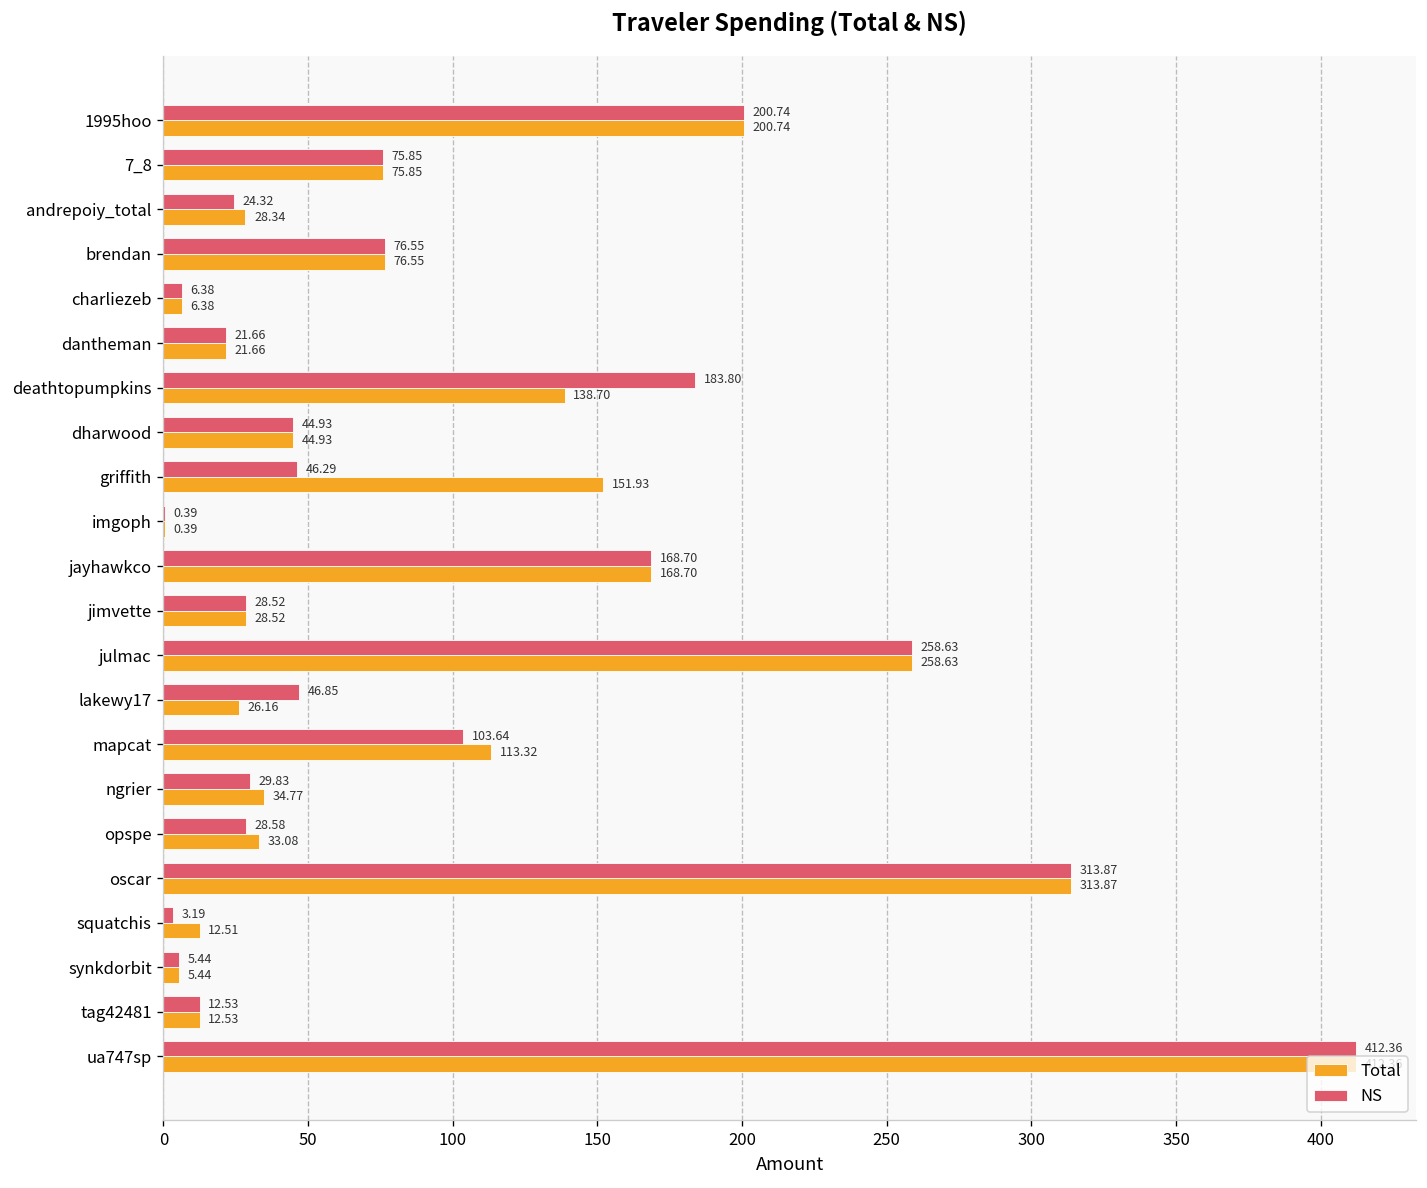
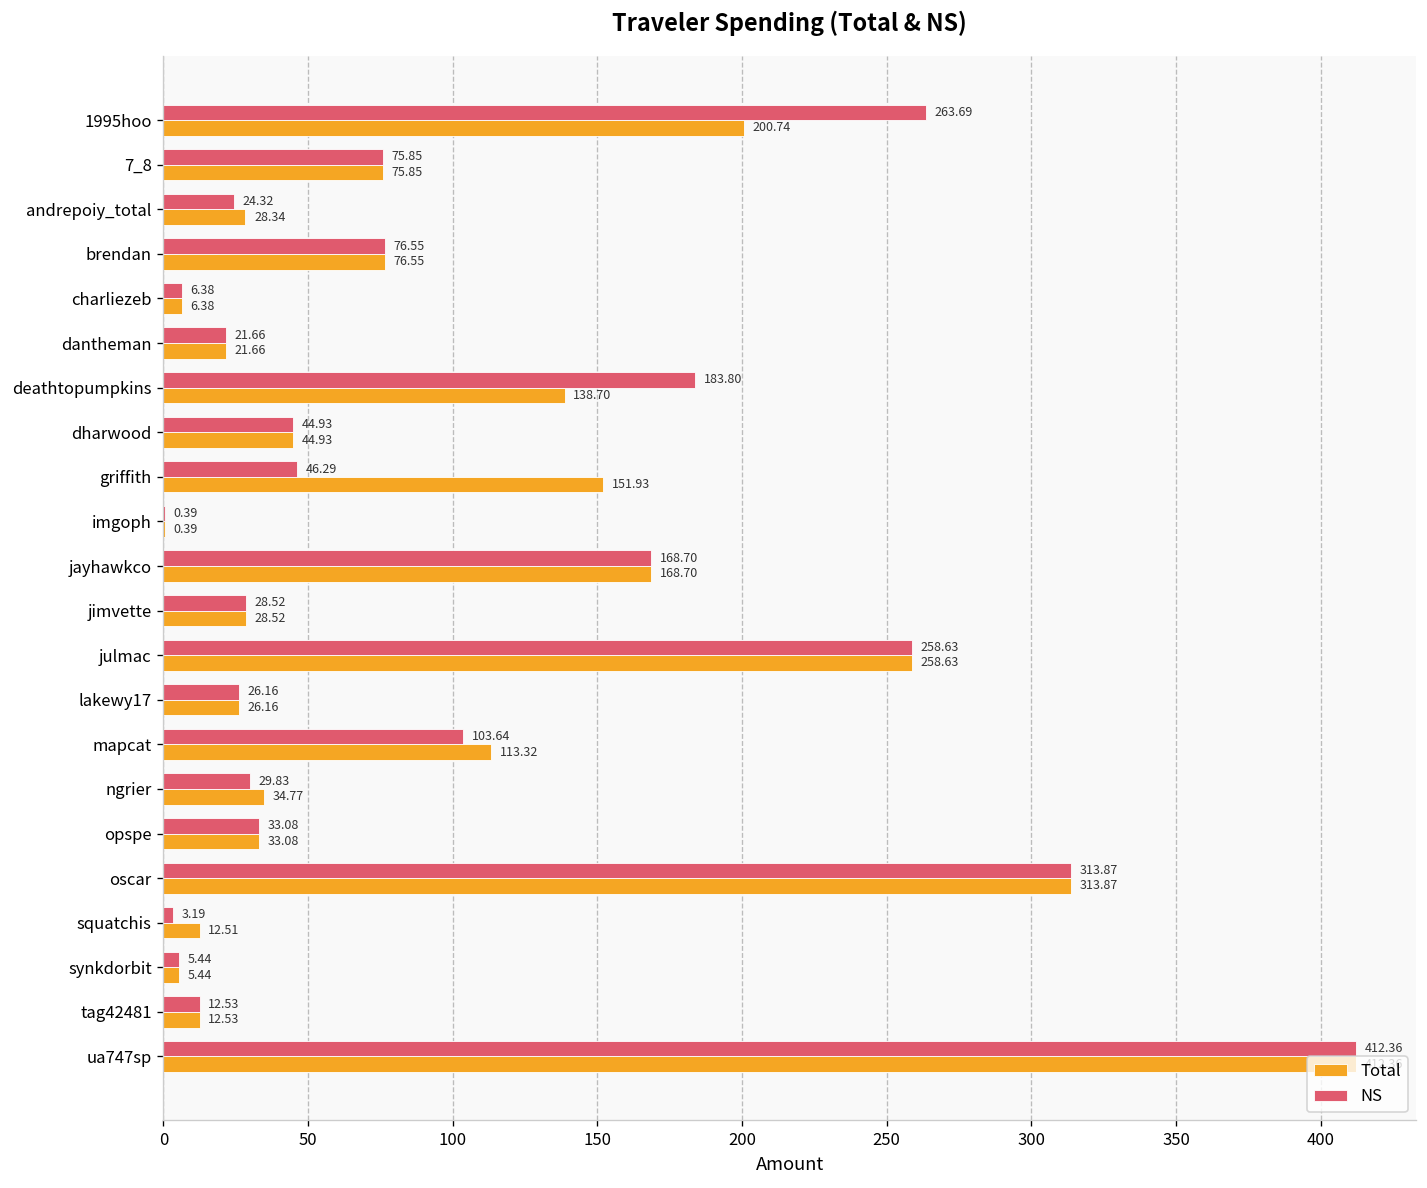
NS, 1995hoo: 200.74 -> 263.69
NS, lakewy17: 46.85 -> 26.16
NS, opspe: 28.58 -> 33.08
